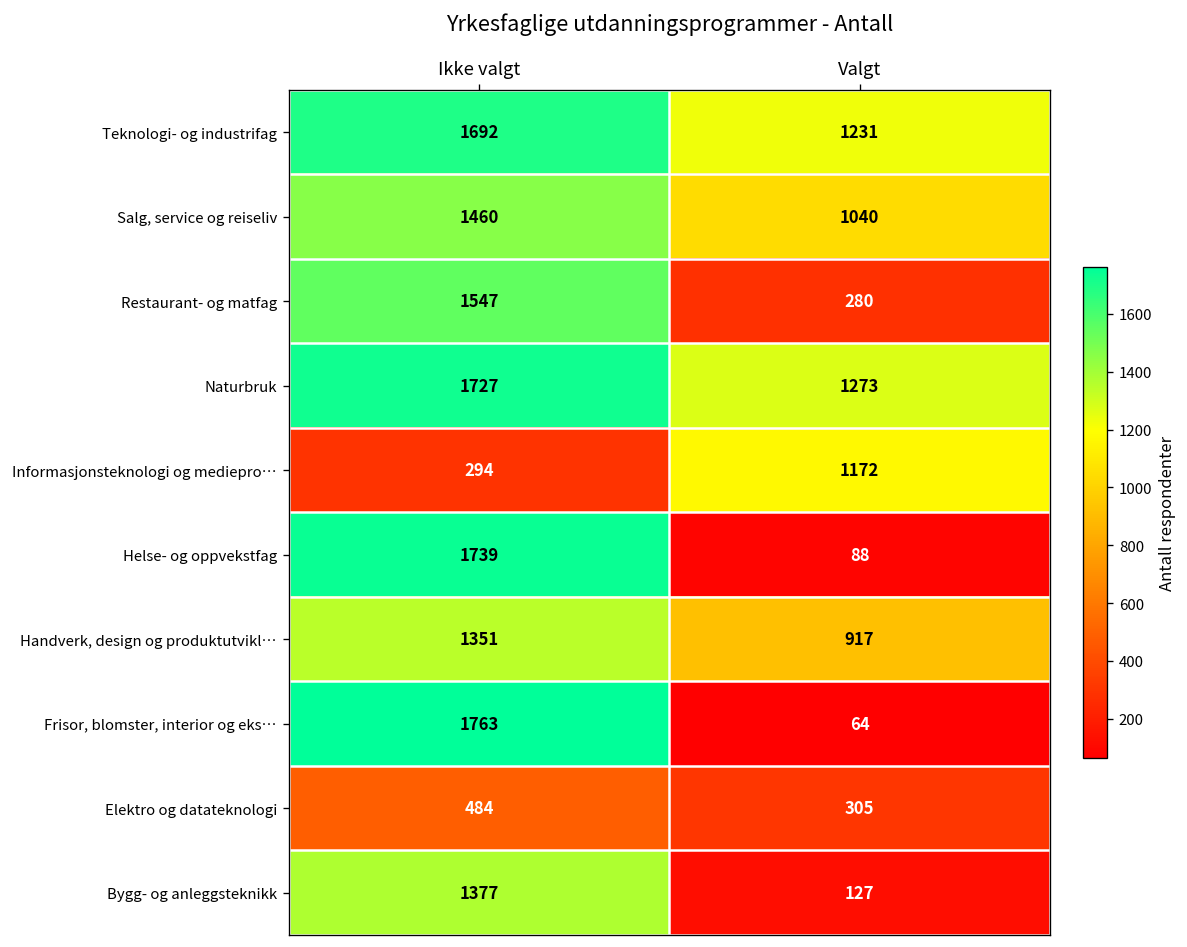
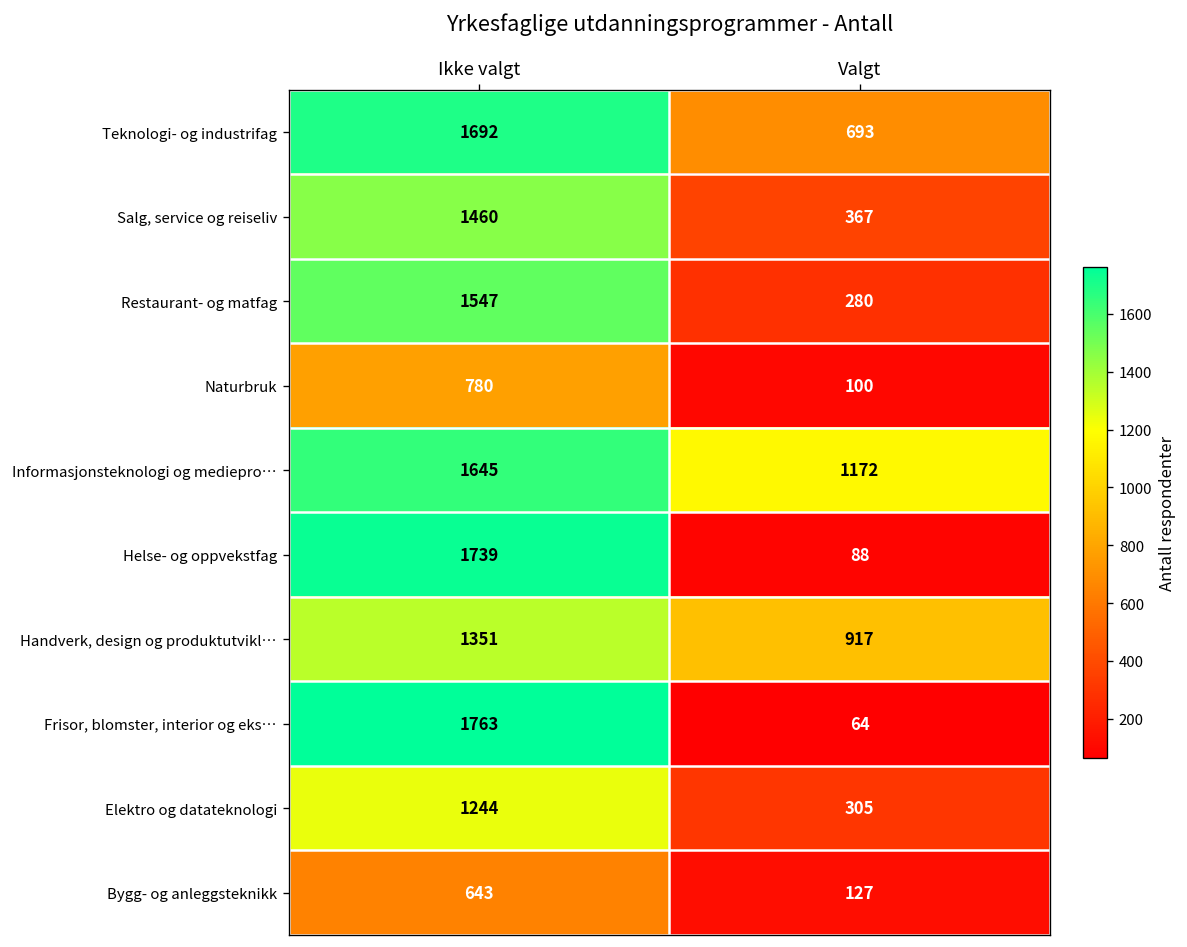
Teknologi- og industrifag, Valgt: 1231 -> 693
Salg, service og reiseliv, Valgt: 1040 -> 367
Naturbruk, Ikke valgt: 1727 -> 780
Naturbruk, Valgt: 1273 -> 100
Informasjonsteknologi og mediepro…, Ikke valgt: 294 -> 1645
Elektro og datateknologi, Ikke valgt: 484 -> 1244
Bygg- og anleggsteknikk, Ikke valgt: 1377 -> 643
